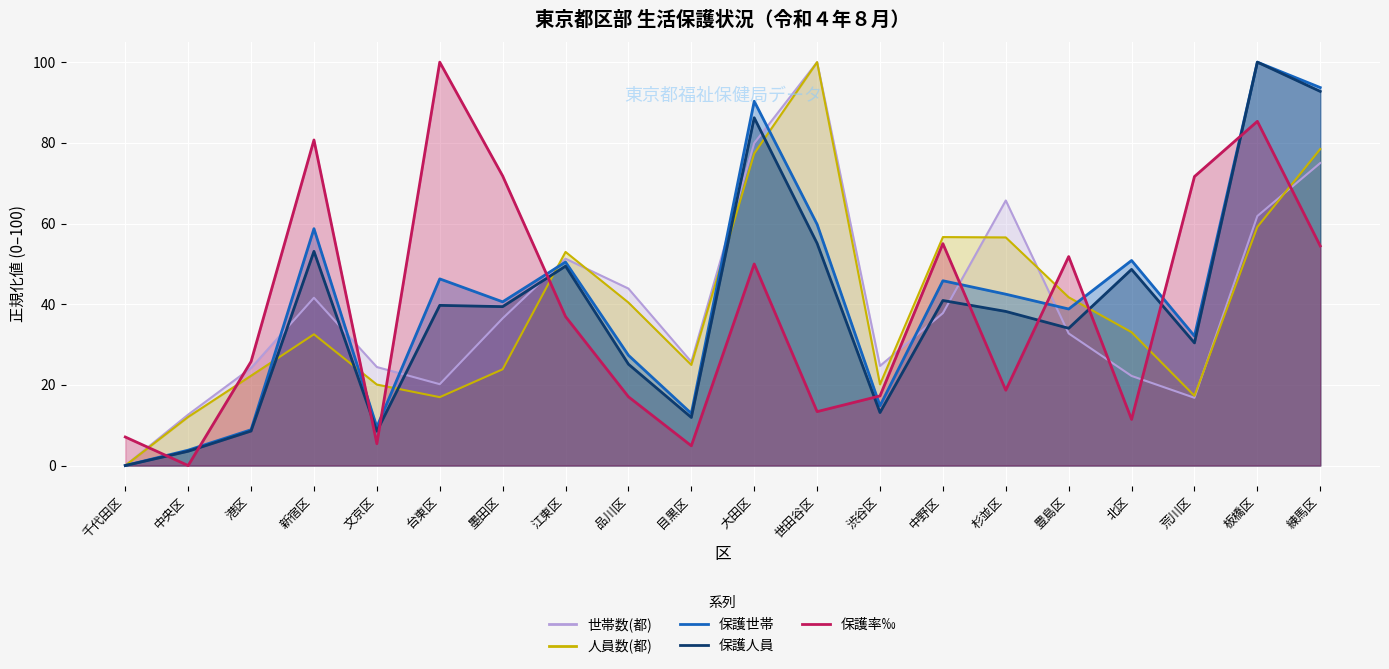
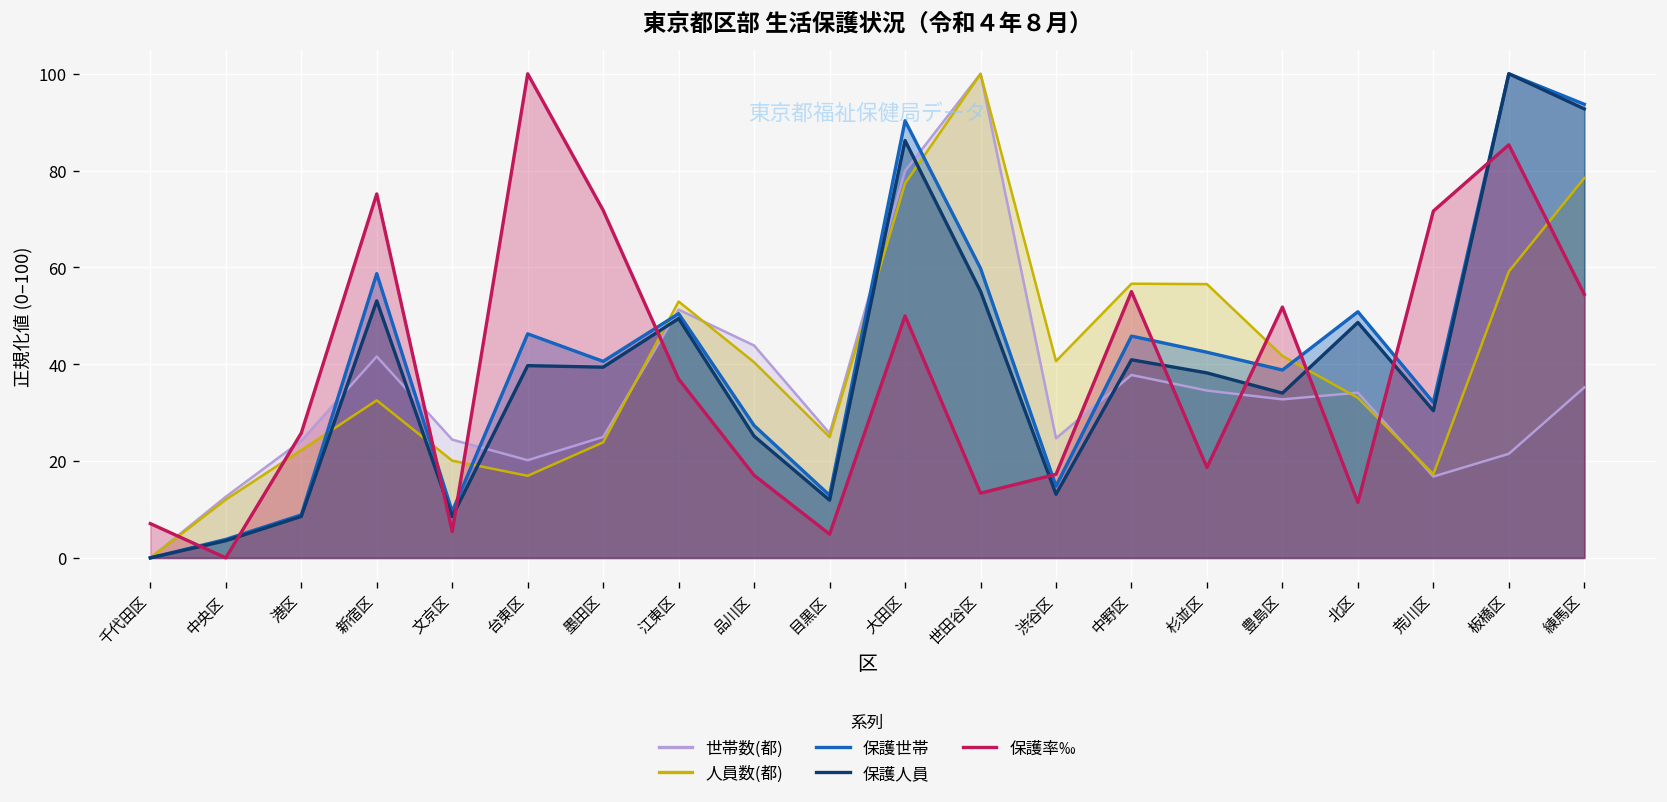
保護率‰, 新宿区: 81 -> 75
世帯数(都), 墨田区: 36 -> 25
人員数(都), 渋谷区: 20 -> 41
世帯数(都), 杉並区: 66 -> 35
世帯数(都), 北区: 22 -> 34
世帯数(都), 板橋区: 62 -> 21
世帯数(都), 練馬区: 75 -> 35
